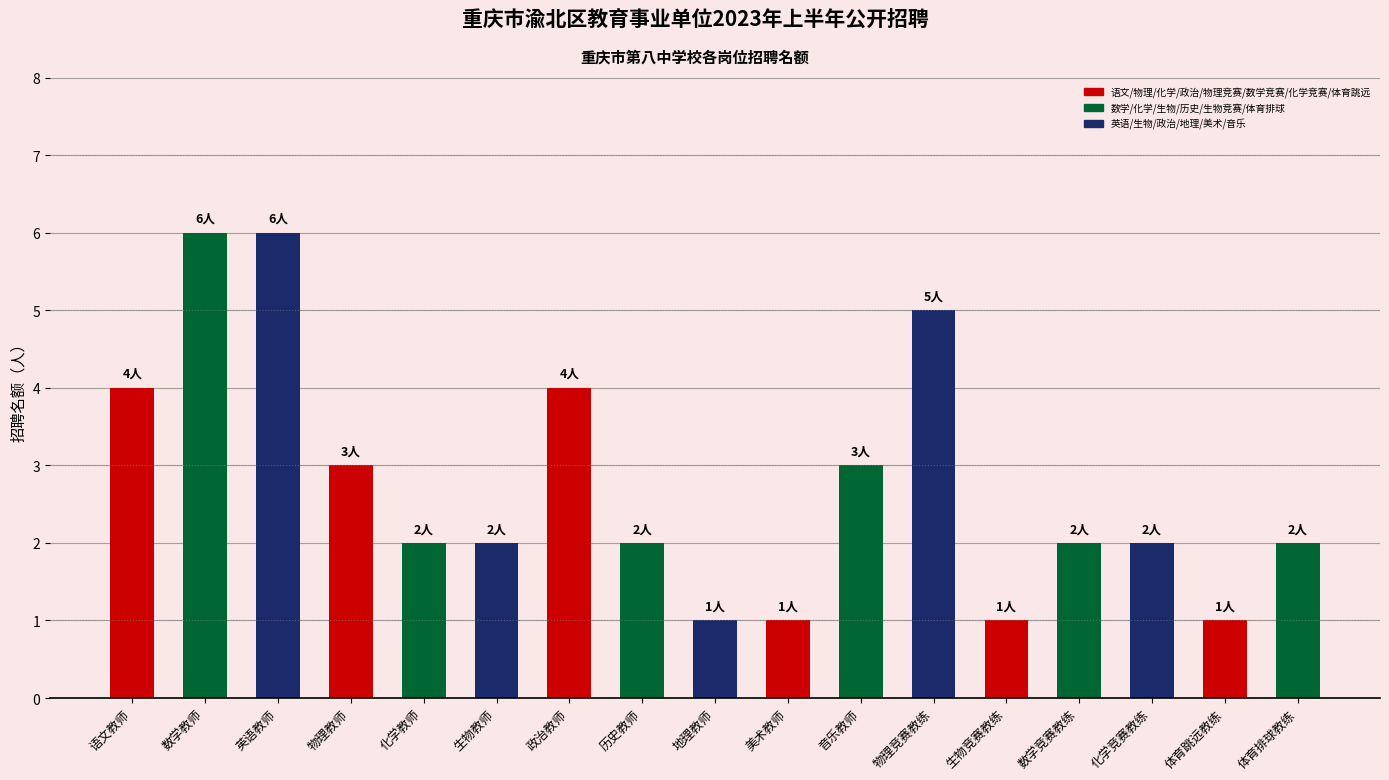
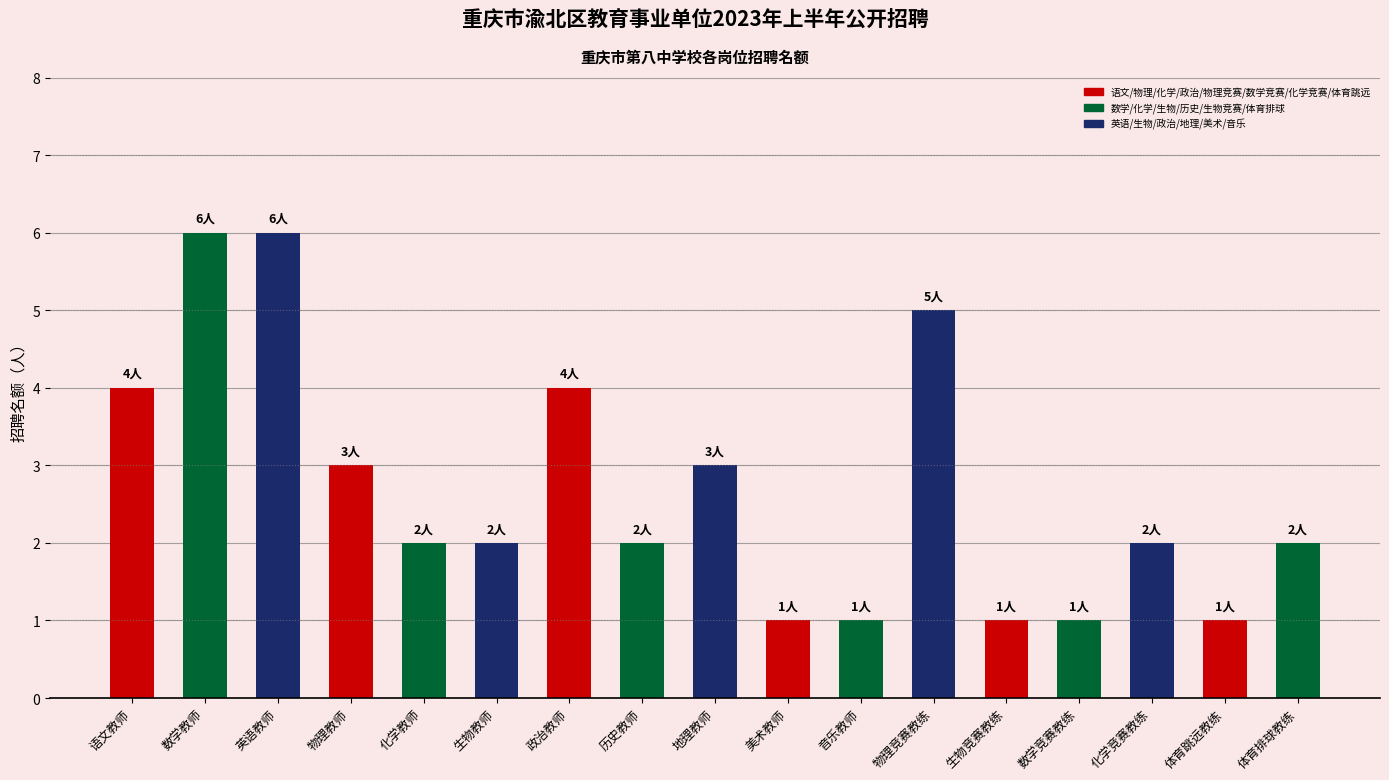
地理教师: 1人 -> 3人
音乐教师: 3人 -> 1人
数学竞赛教练: 2人 -> 1人
